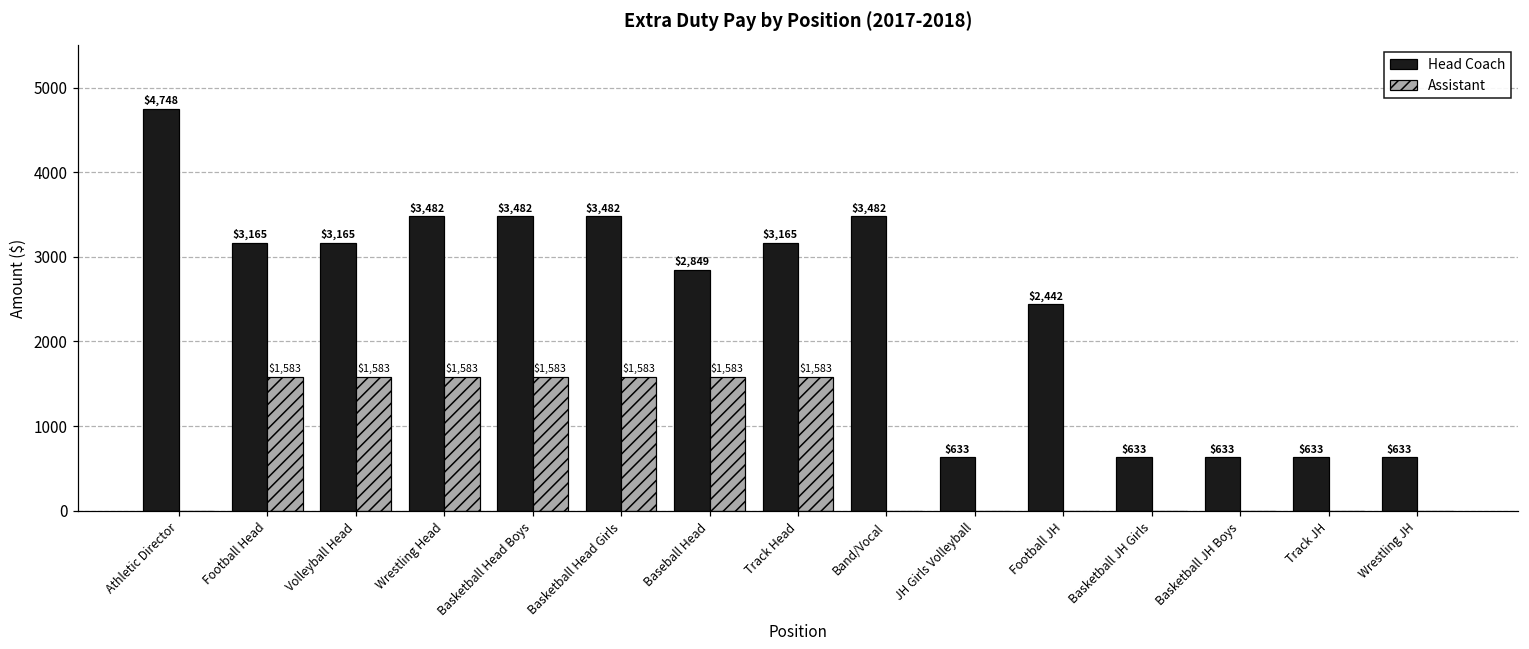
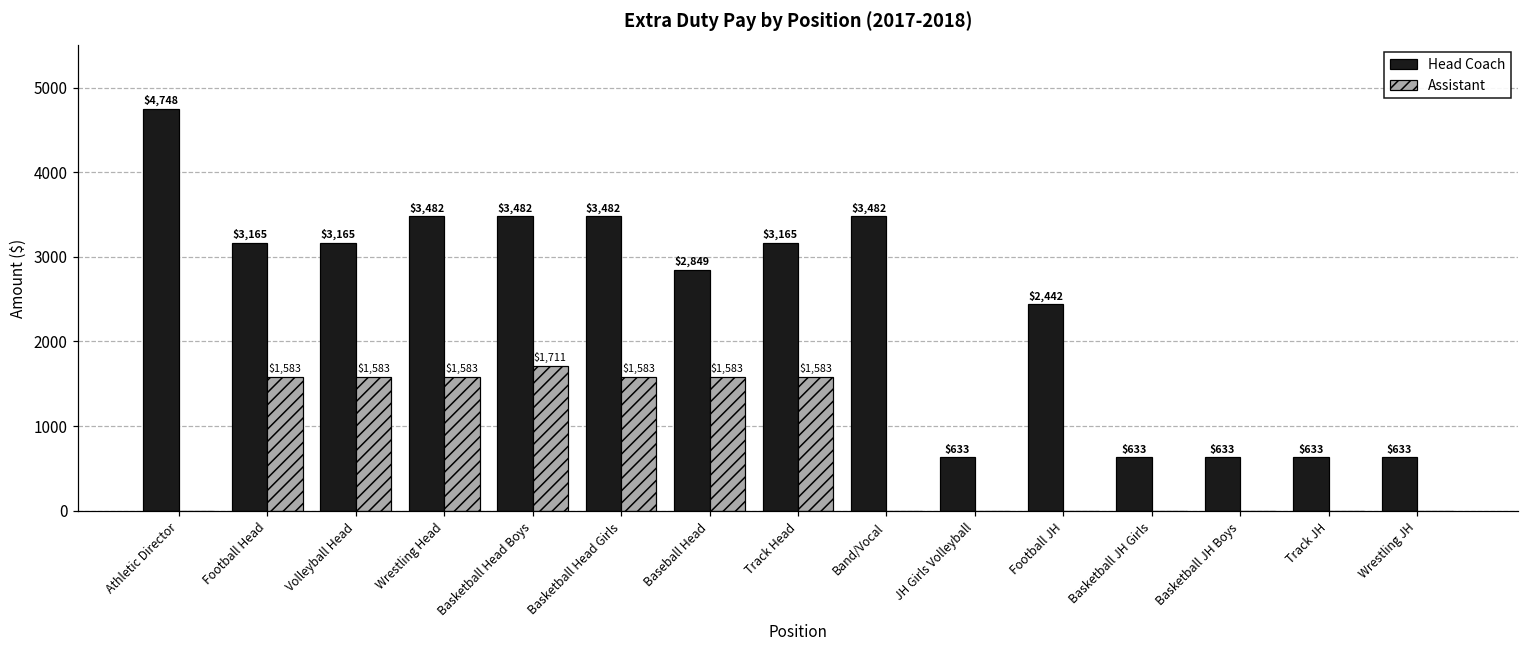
Assistant, Basketball Head Boys: $1,583 -> $1,711
